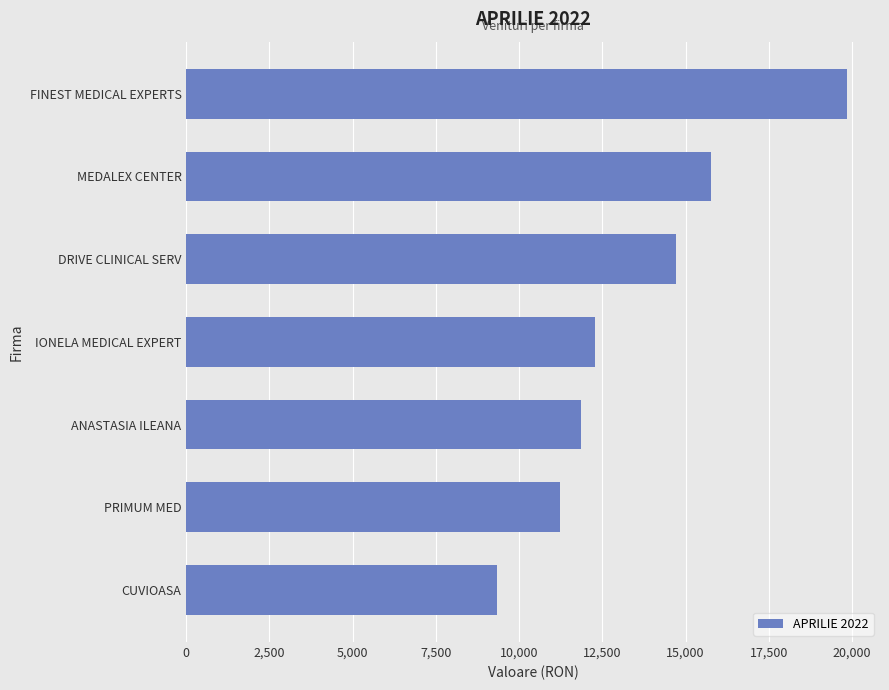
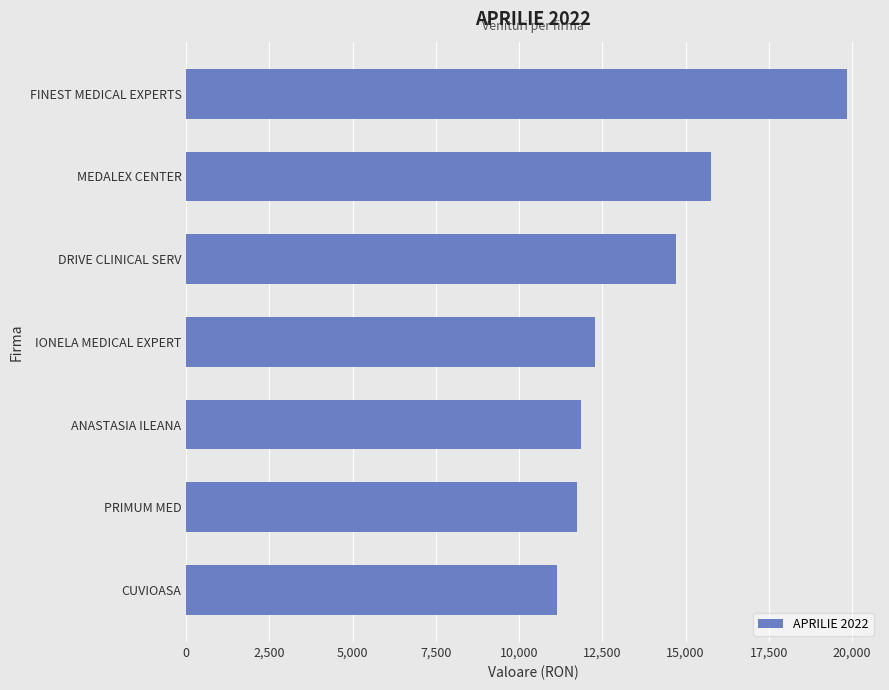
PRIMUM MED: 11,200 -> 11,700
CUVIOASA: 9,300 -> 11,200
